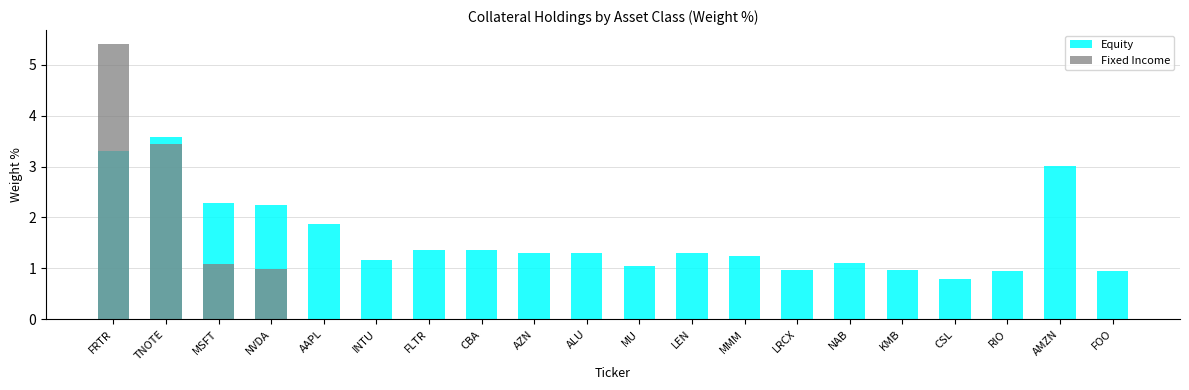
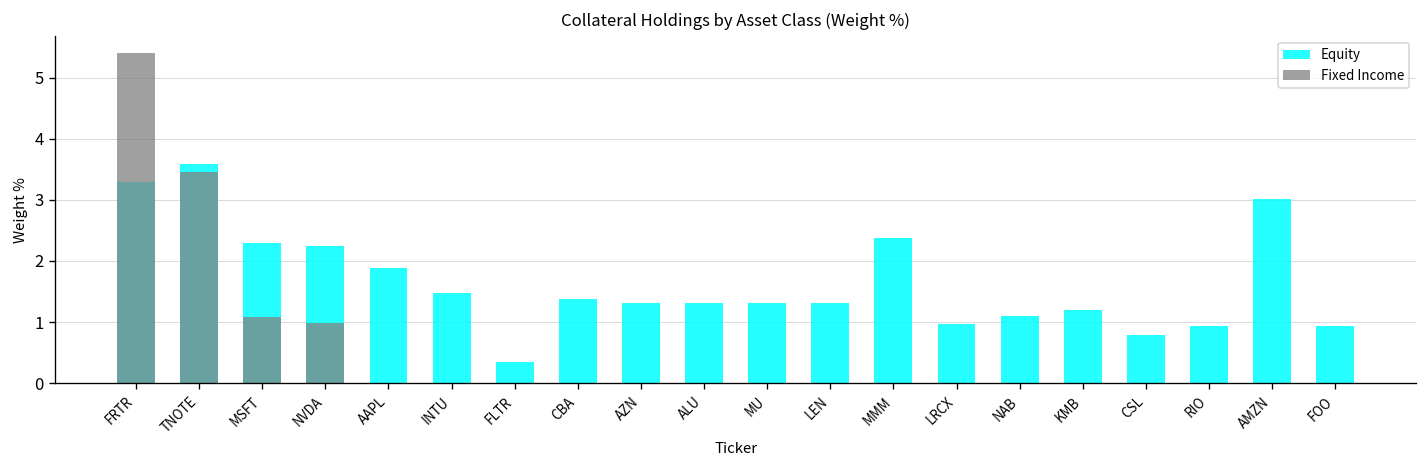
Equity, INTU: 1.2 -> 1.5
Equity, FLTR: 1.4 -> 0.3
Equity, MU: 1.0 -> 1.3
Equity, MMM: 1.3 -> 2.4
Equity, KMB: 1.0 -> 1.2
